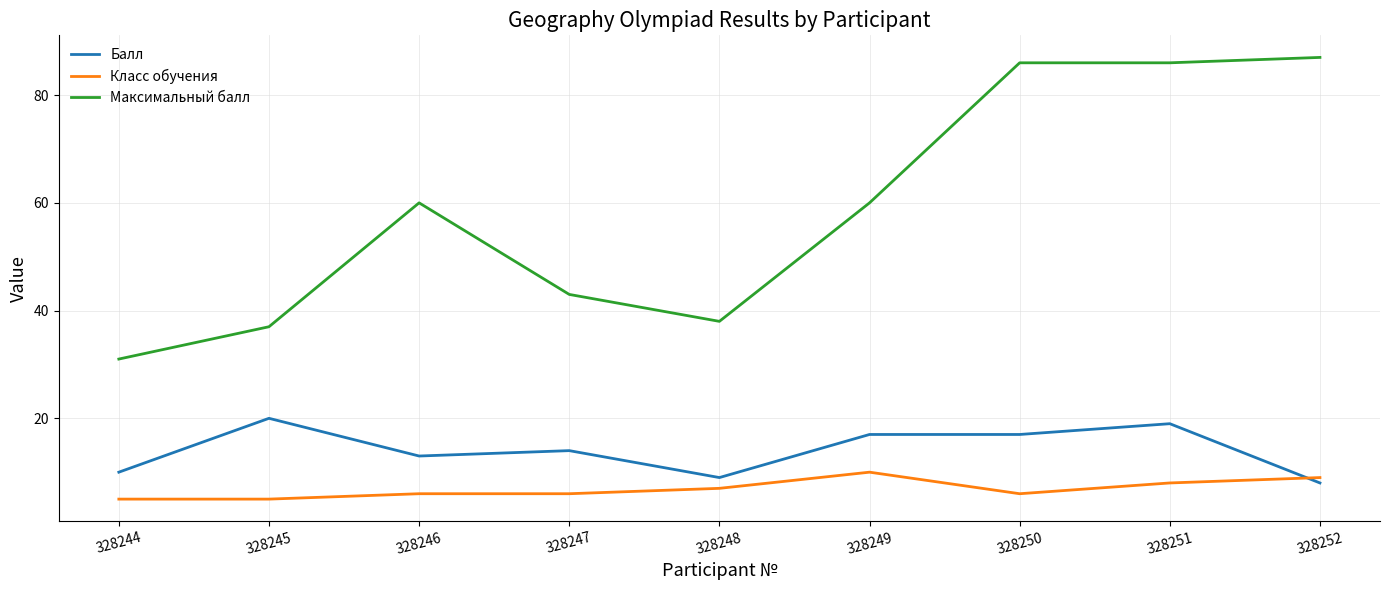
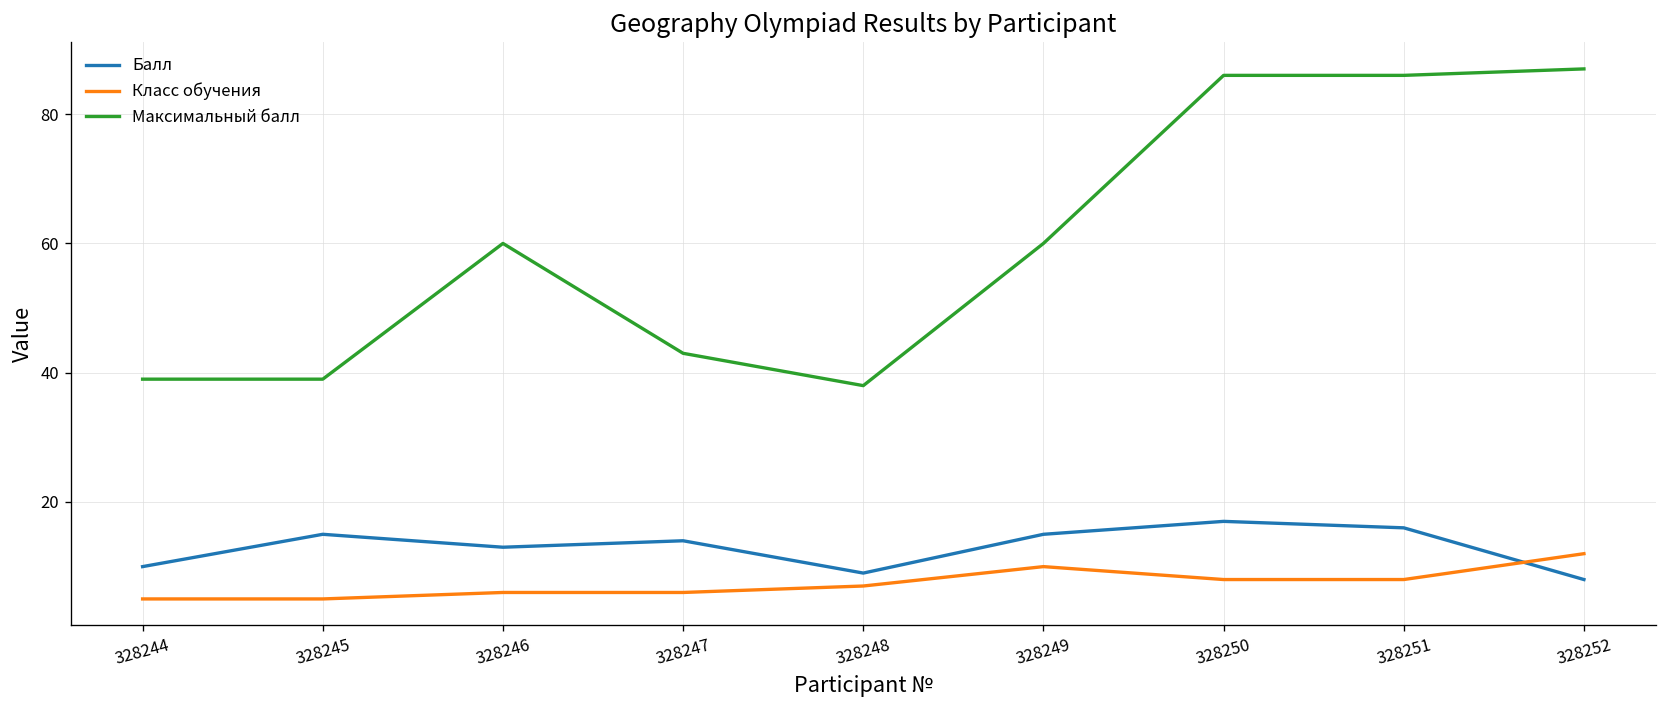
Максимальный балл, 328244: 31 -> 39
Балл, 328245: 20 -> 15
Максимальный балл, 328245: 37 -> 39
Балл, 328249: 17 -> 15
Класс обучения, 328250: 6 -> 8
Балл, 328251: 19 -> 16
Класс обучения, 328252: 9 -> 12
